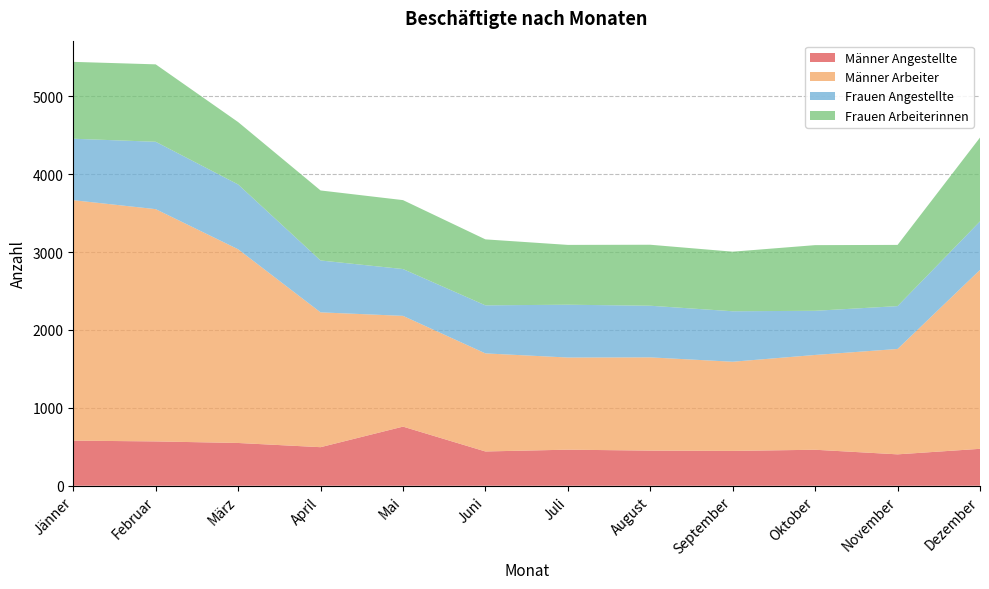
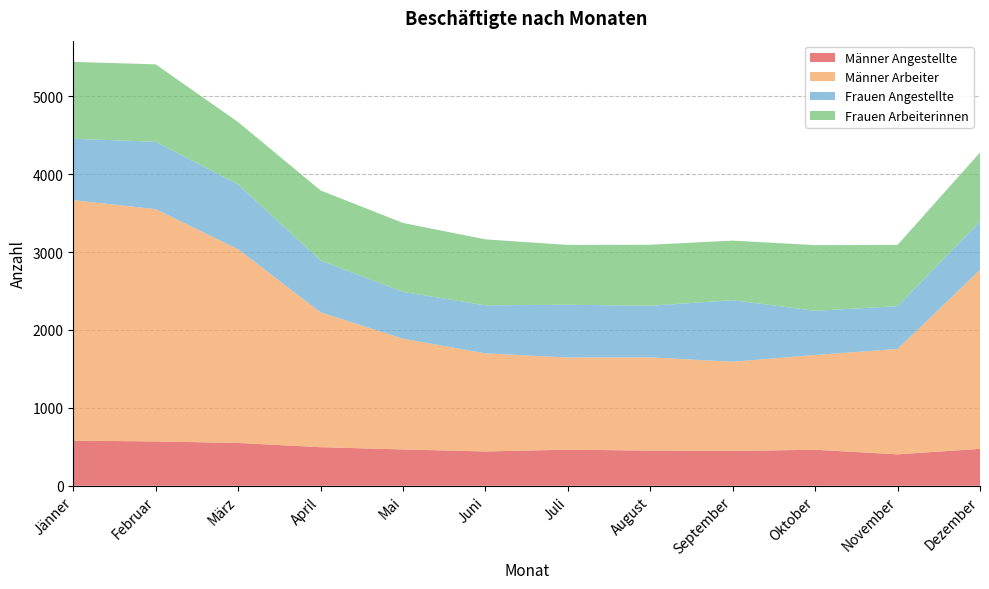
Männer Angestellte, Mai: 800 -> 500
Frauen Angestellte, September: 600 -> 800
Frauen Arbeiterinnen, Dezember: 1100 -> 900
